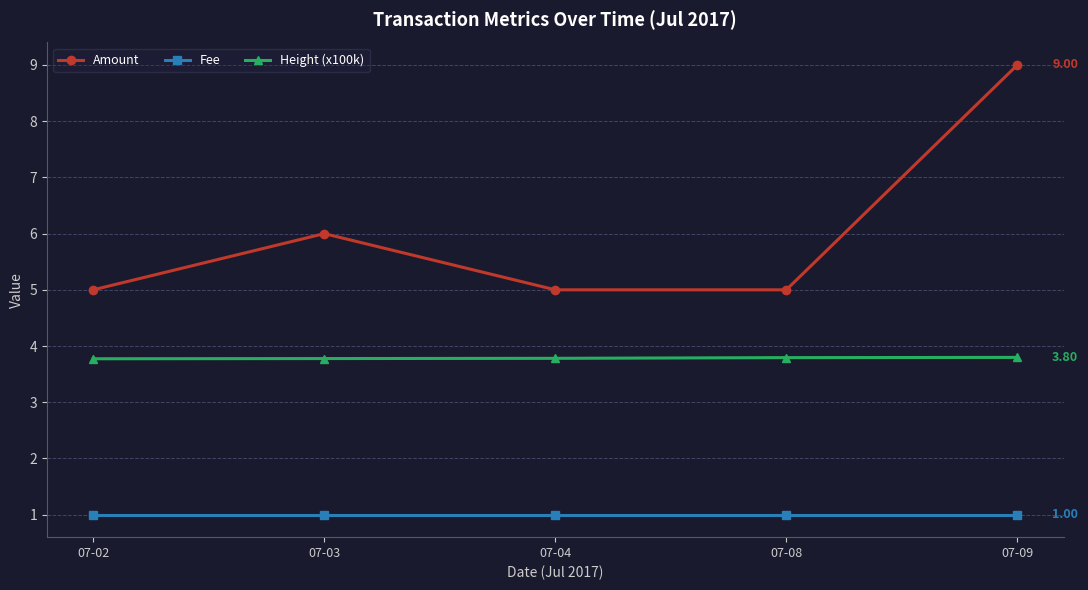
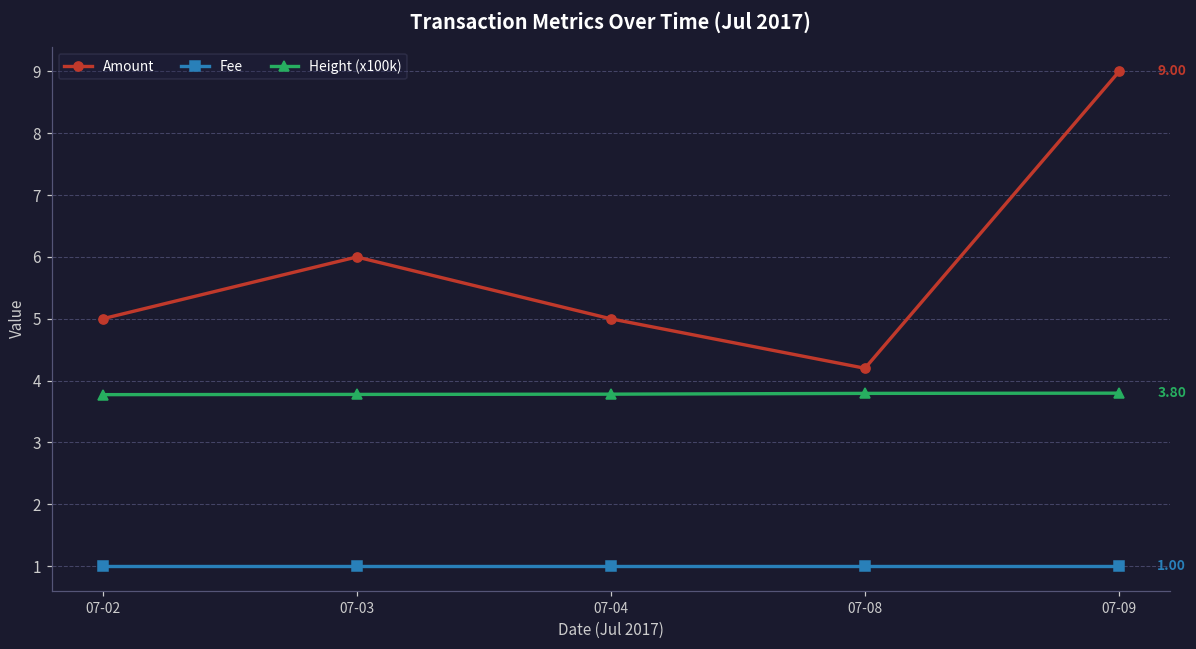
Amount, 07-08: 5.0 -> 4.2
